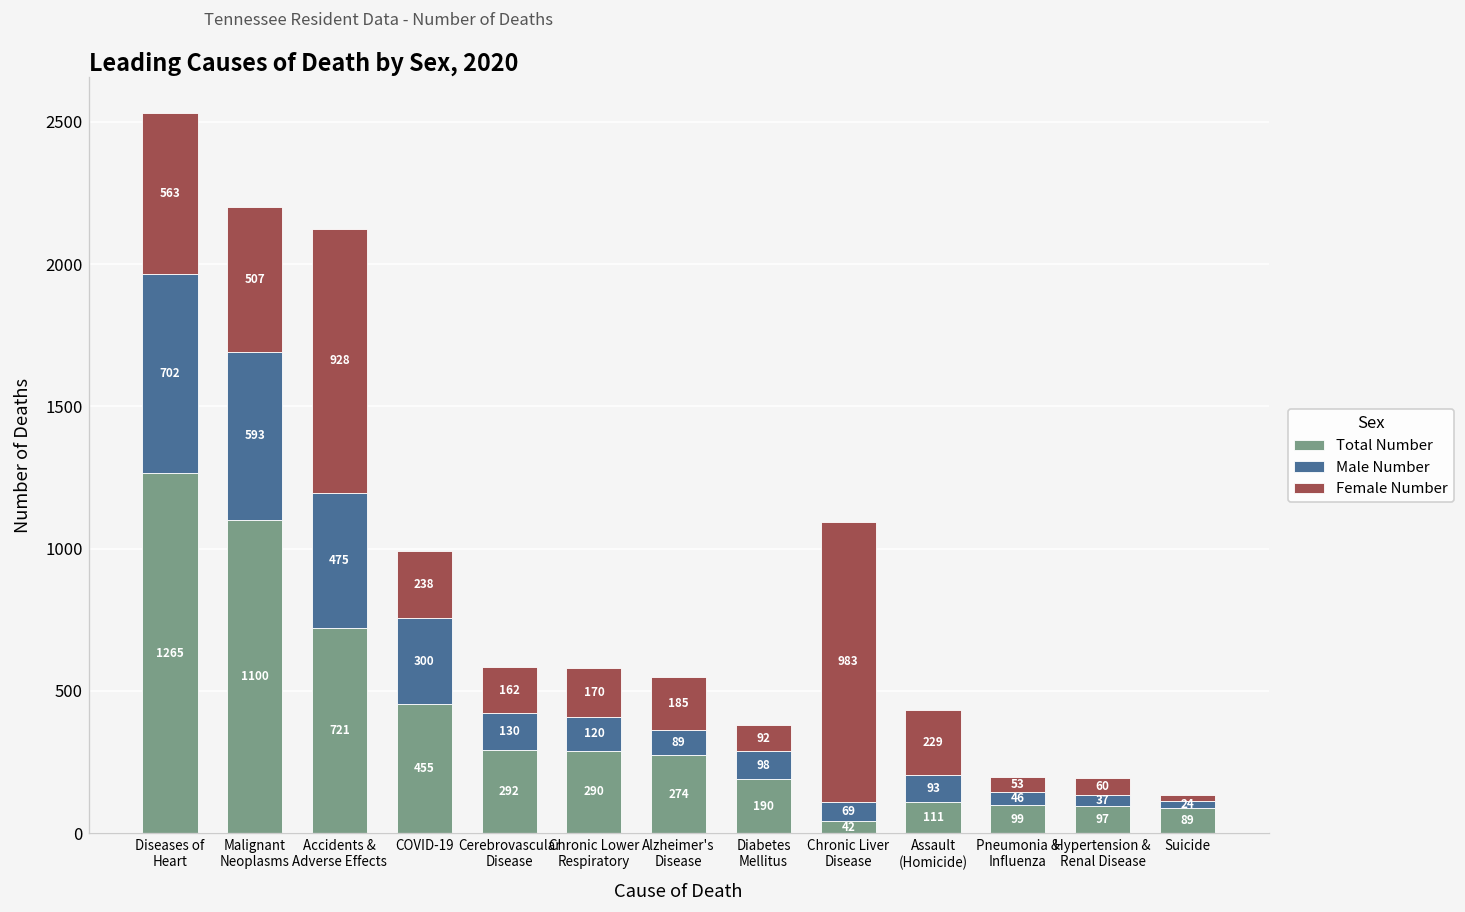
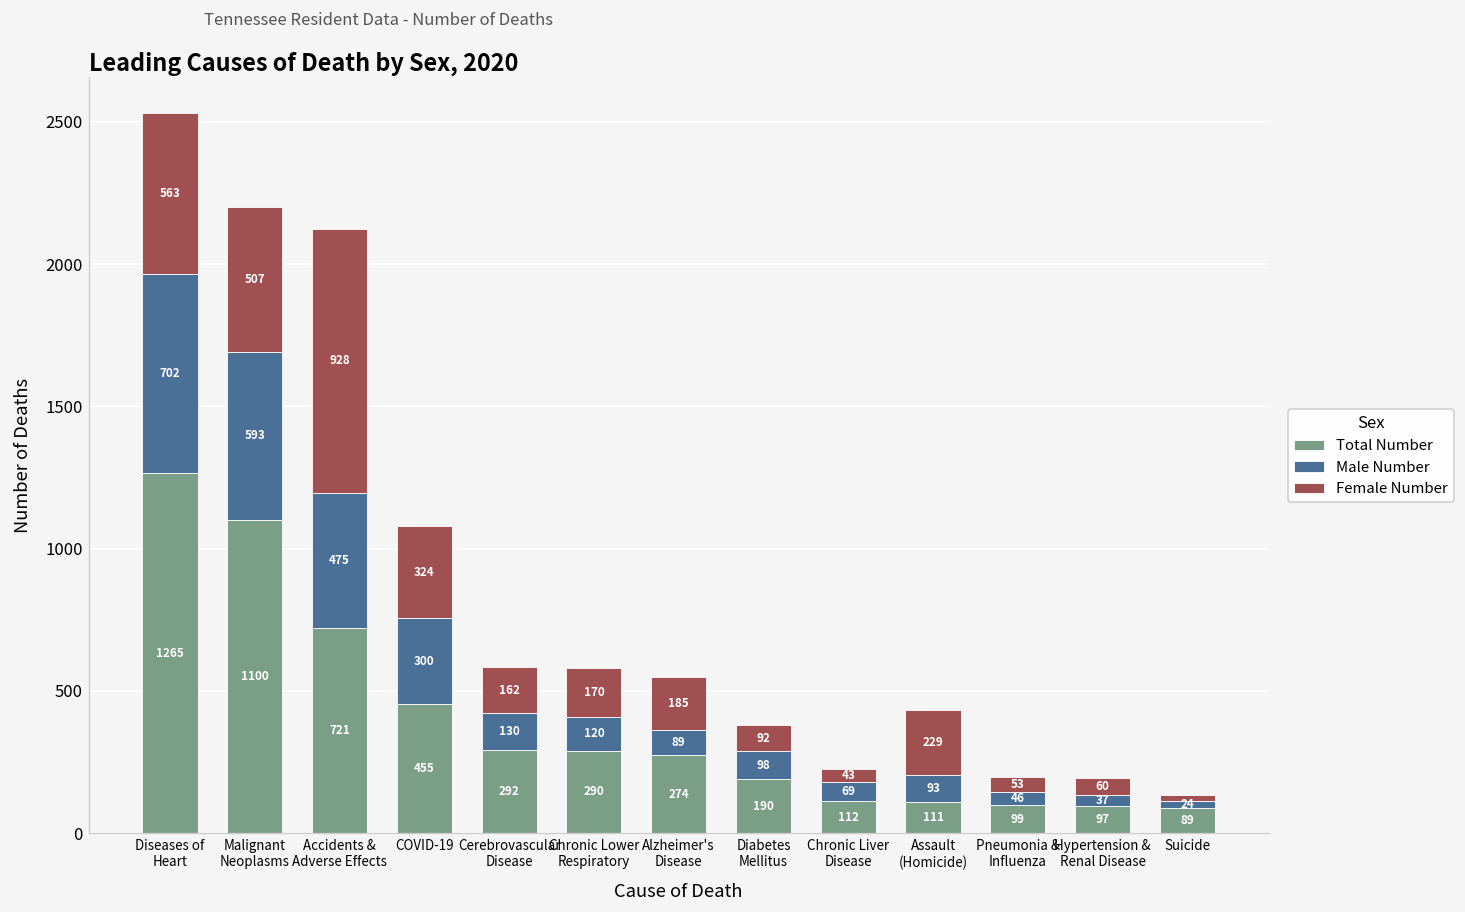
Female Number, COVID-19: 238 -> 324
Total Number, Chronic Liver Disease: 42 -> 112
Female Number, Chronic Liver Disease: 983 -> 43
